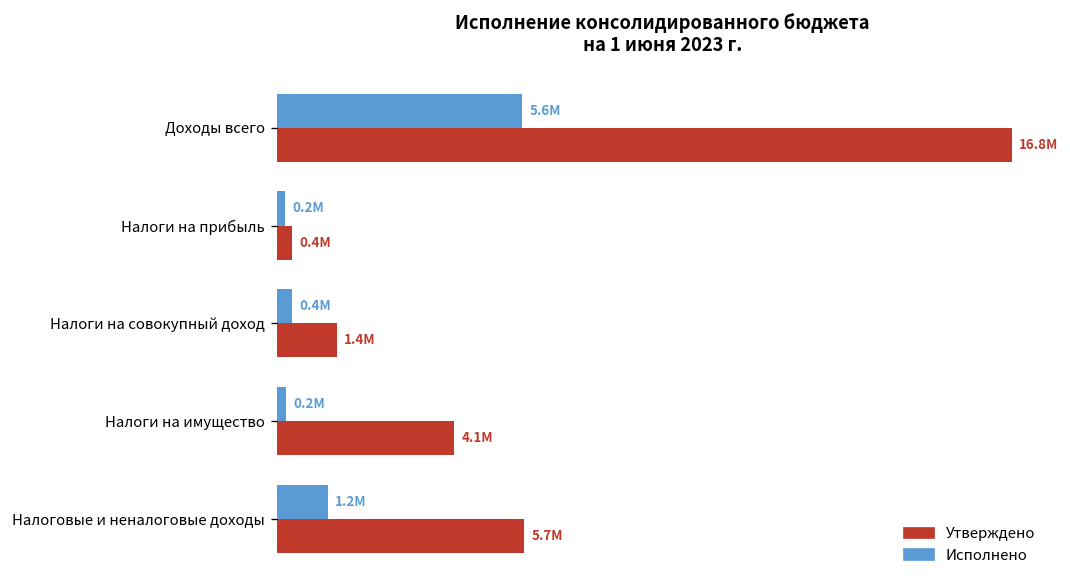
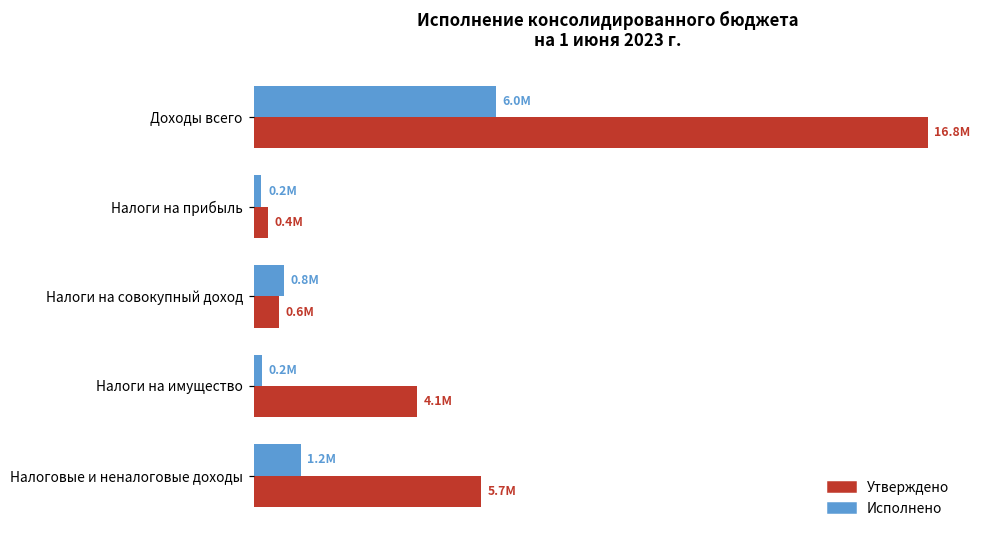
Исполнено, Доходы всего: 5.6М -> 6.0М
Исполнено, Налоги на совокупный доход: 0.4М -> 0.8М
Утверждено, Налоги на совокупный доход: 1.4М -> 0.6М
